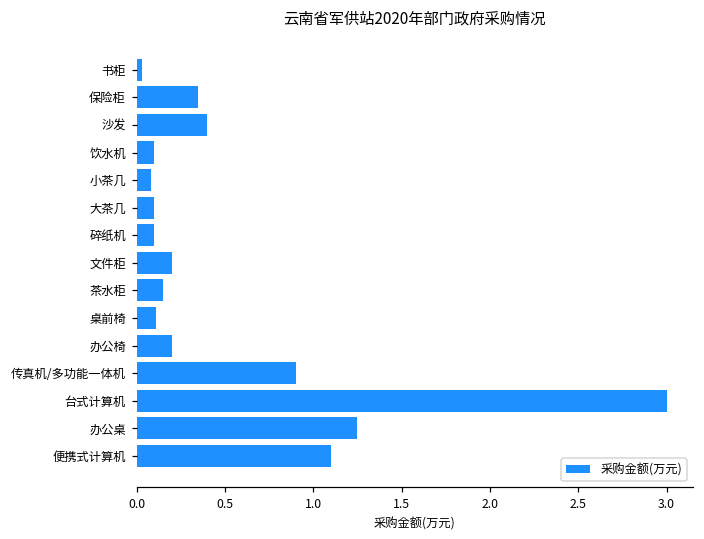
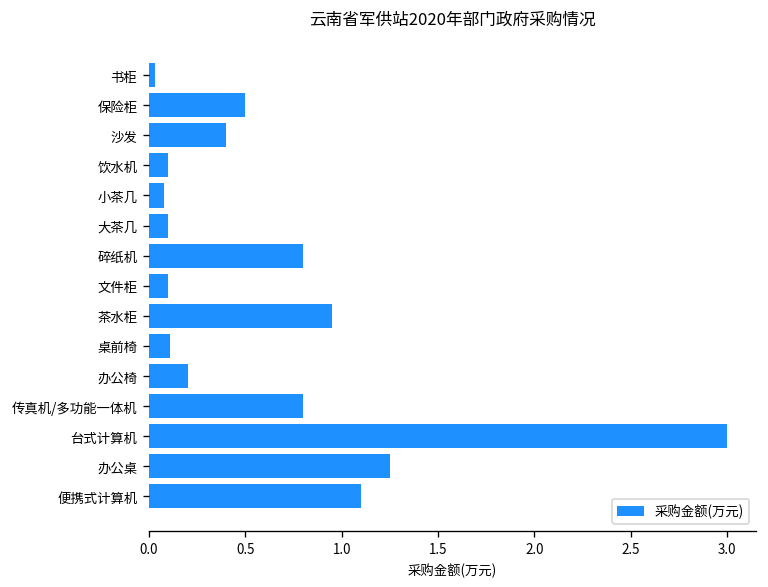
保险柜: 0.35 -> 0.50
碎纸机: 0.1 -> 0.8
文件柜: 0.2 -> 0.1
茶水柜: 0.15 -> 0.95
传真机/多功能一体机: 0.9 -> 0.8
